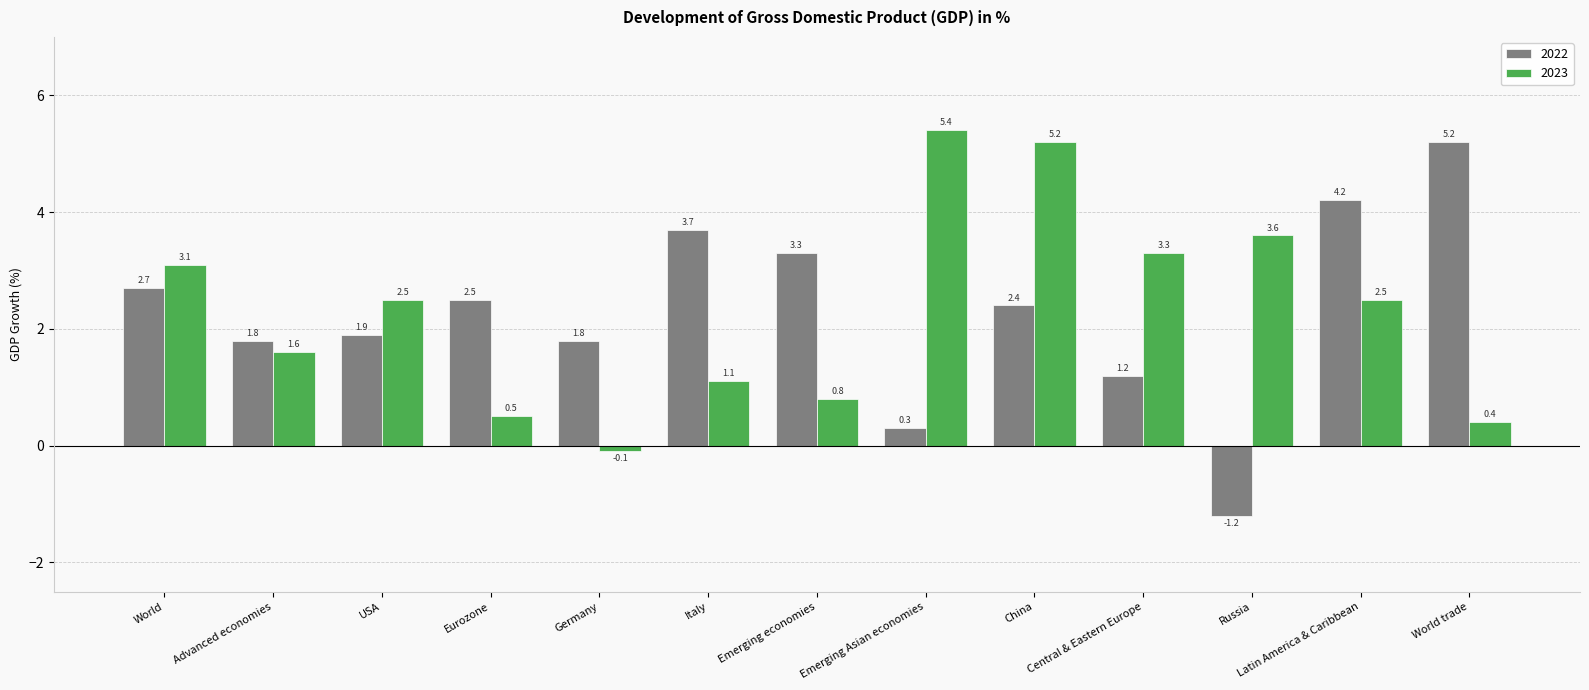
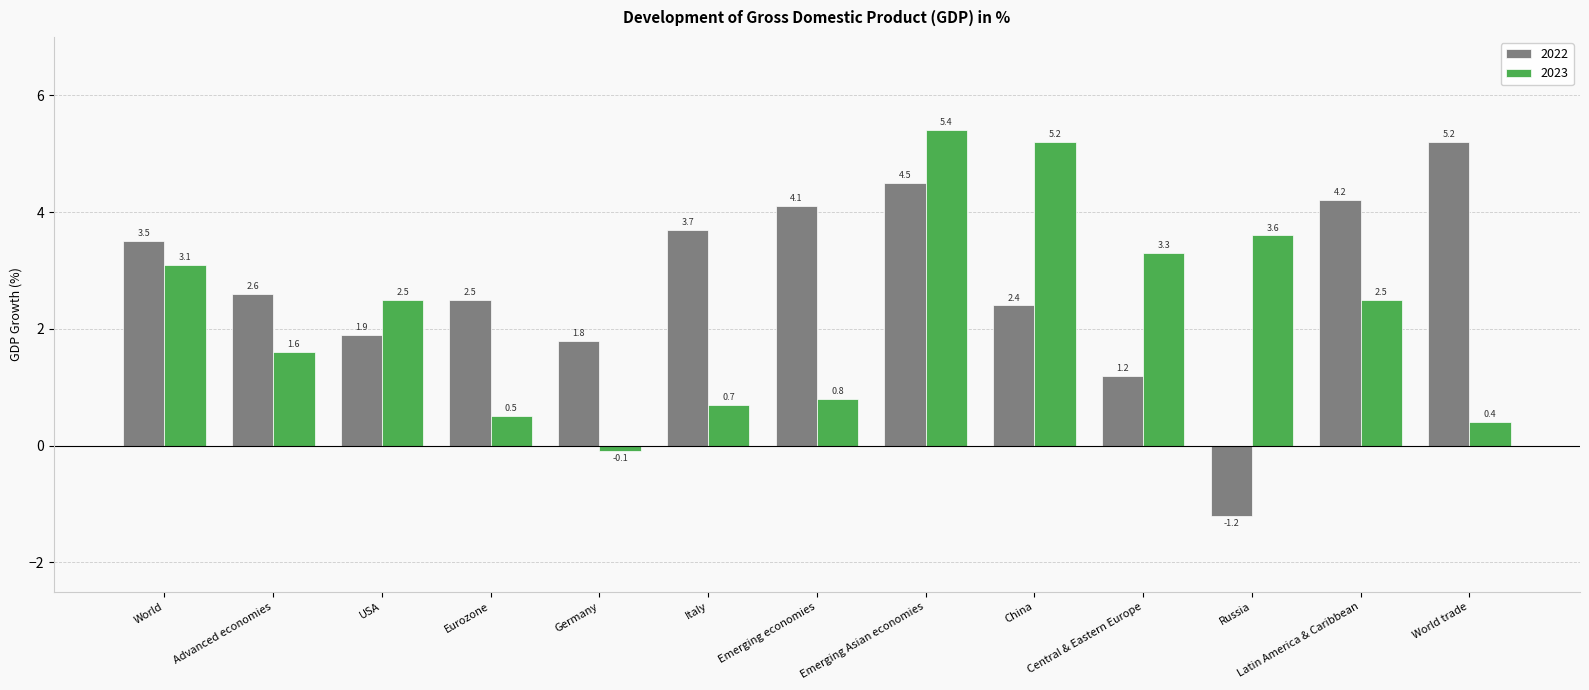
2022, World: 2.7 -> 3.5
2022, Advanced economies: 1.8 -> 2.6
2023, Italy: 1.1 -> 0.7
2022, Emerging economies: 3.3 -> 4.1
2022, Emerging Asian economies: 0.3 -> 4.5
